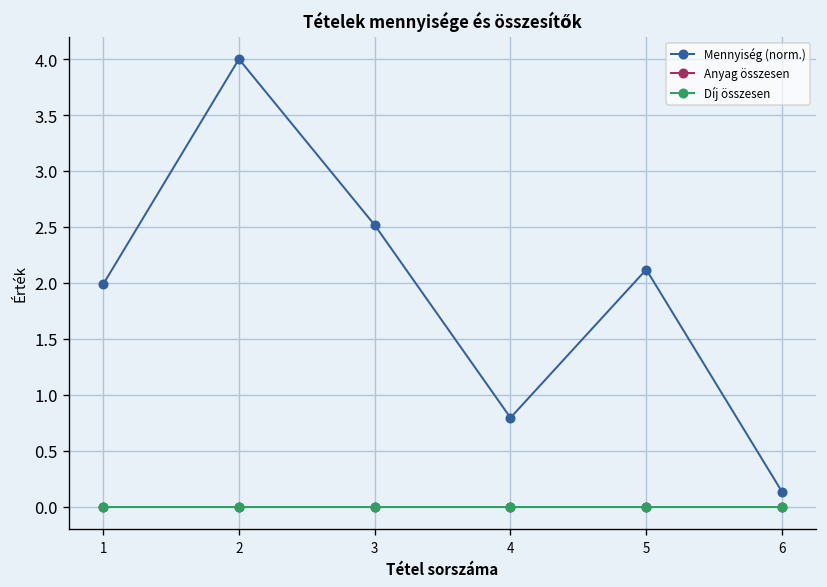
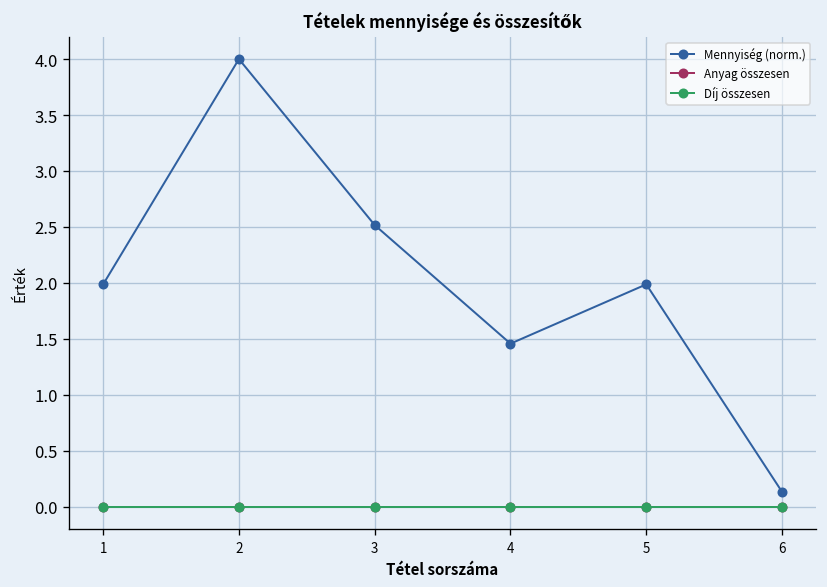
Mennyiség (norm.), 4: 0.8 -> 1.5
Mennyiség (norm.), 5: 2.1 -> 2.0
